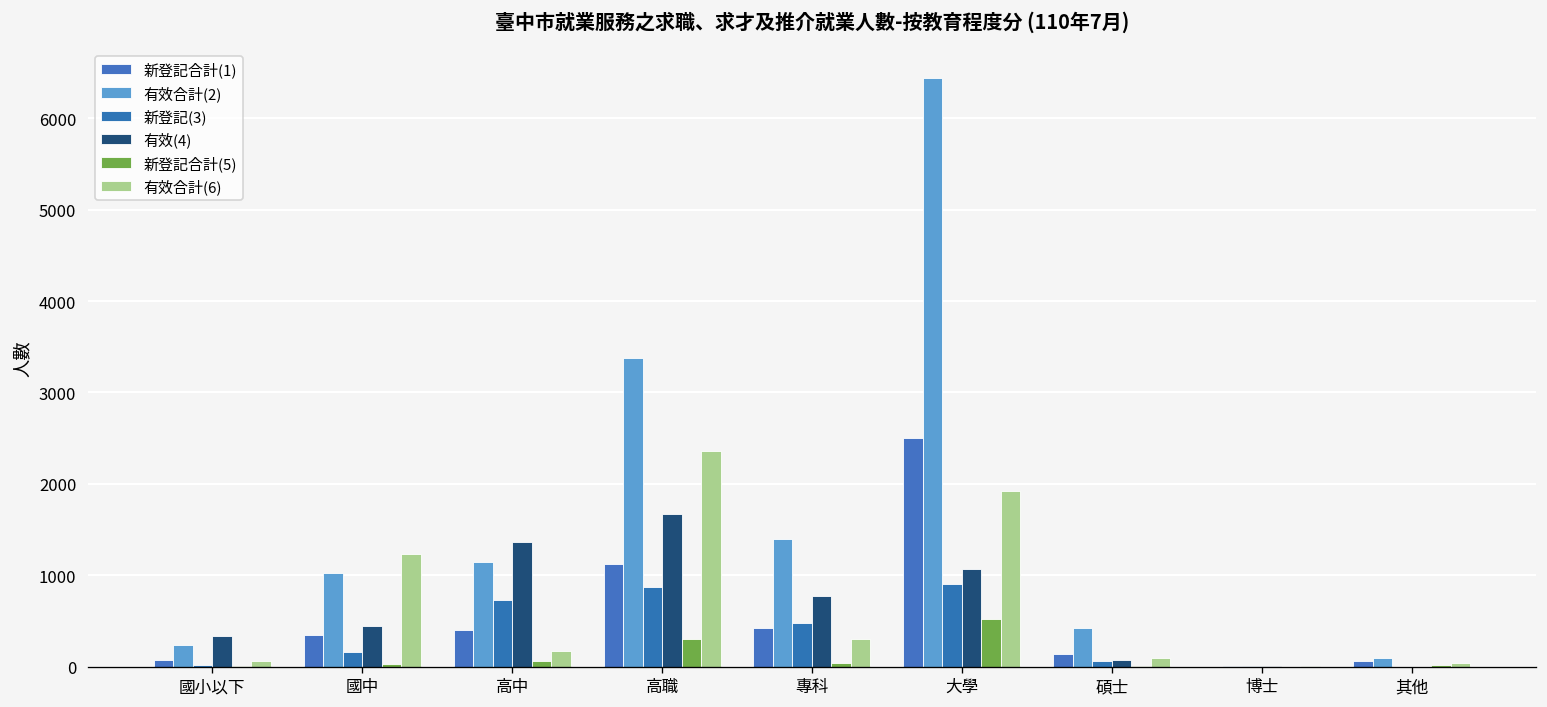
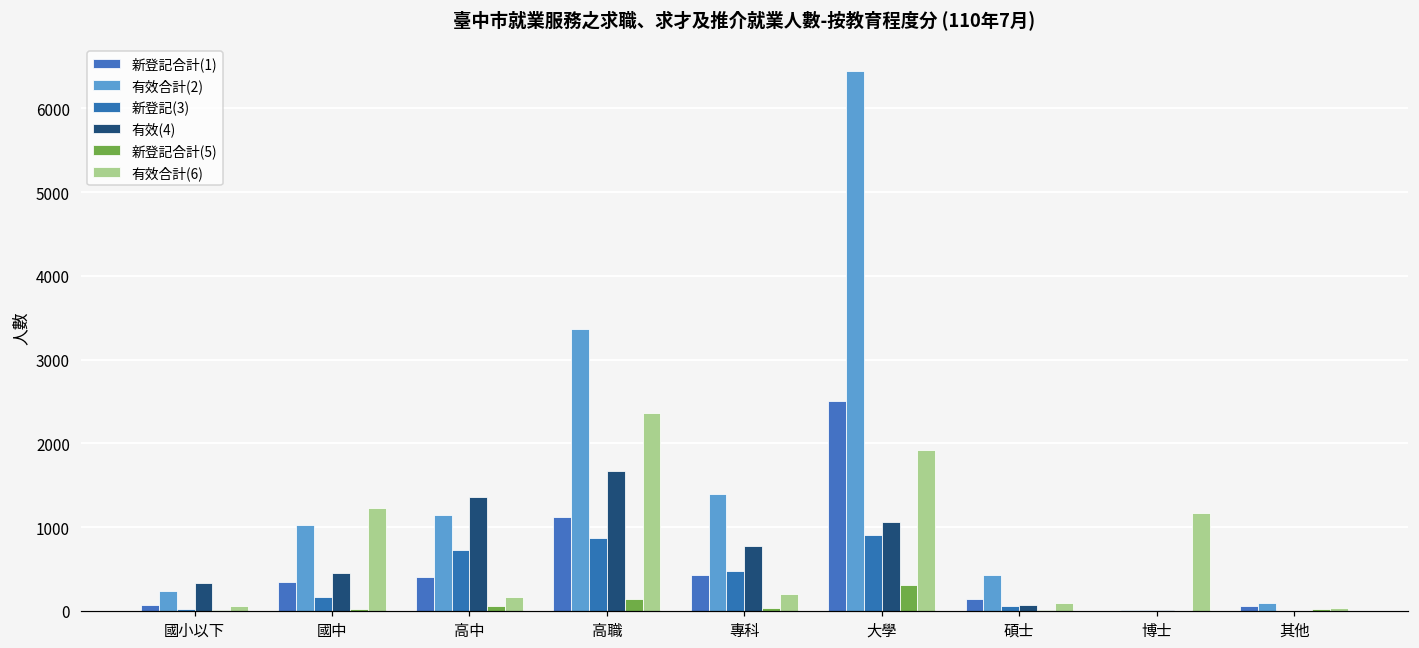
新登記合計(5), 高職: 300 -> 100
有效合計(6), 專科: 300 -> 200
新登記合計(5), 大學: 500 -> 300
有效合計(6), 博士: 0 -> 1200
